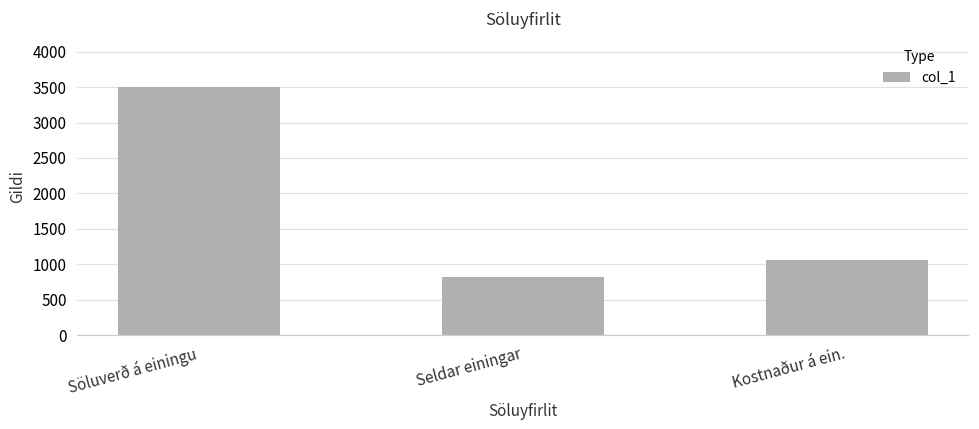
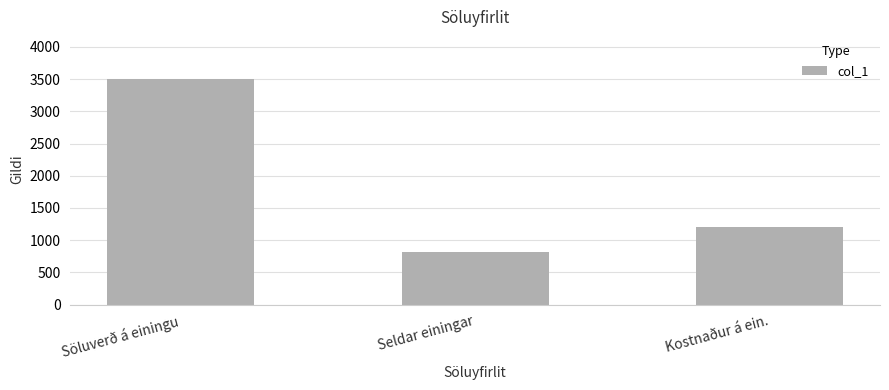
Kostnaður á ein.: 1100 -> 1200
